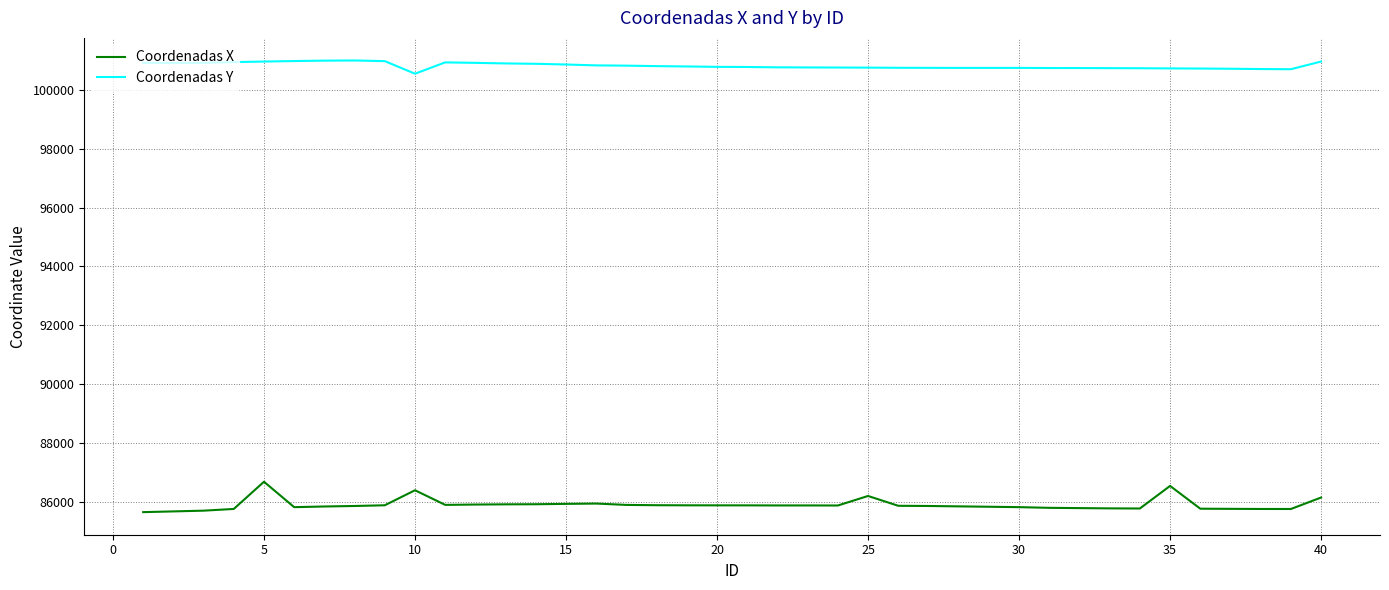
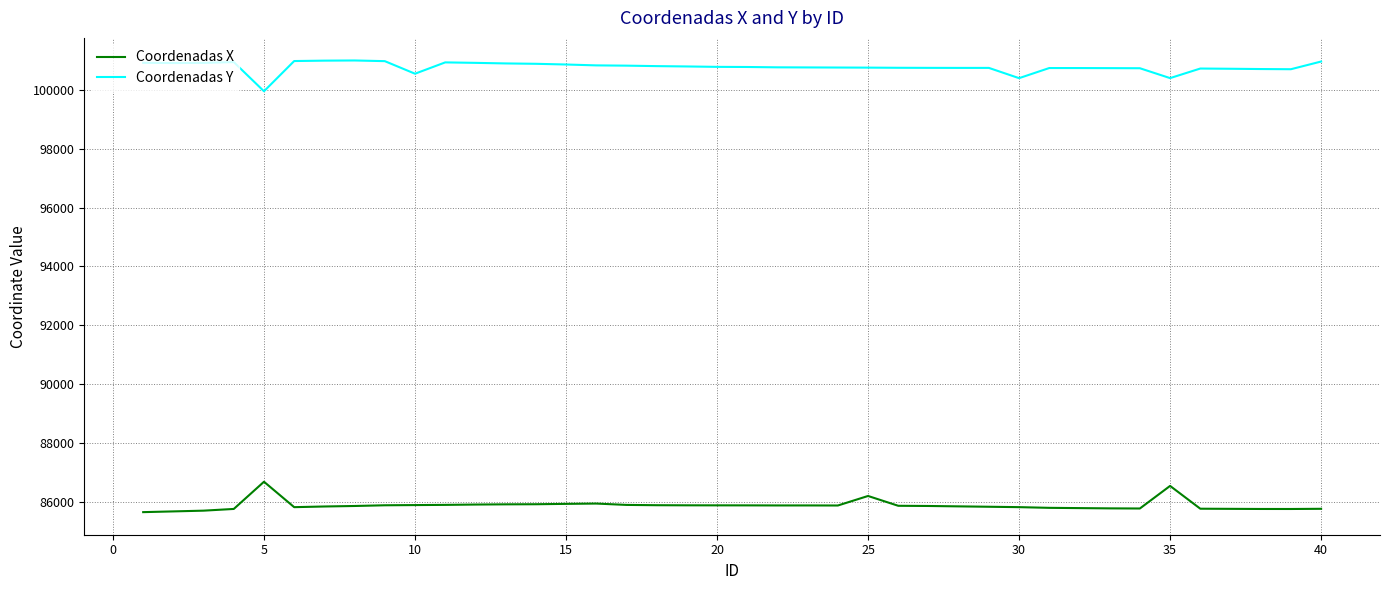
Coordenadas Y, 5: 101000 -> 100000
Coordenadas X, 10: 86400 -> 85900
Coordenadas Y, 30: 100800 -> 100400
Coordenadas Y, 35: 100700 -> 100400
Coordenadas X, 40: 86100 -> 85800
